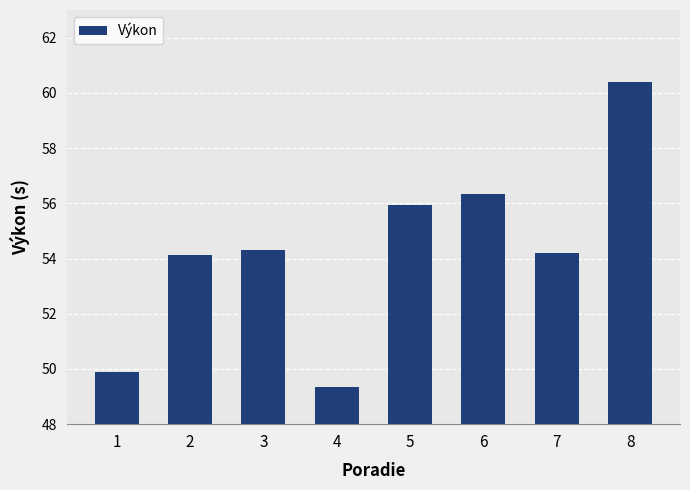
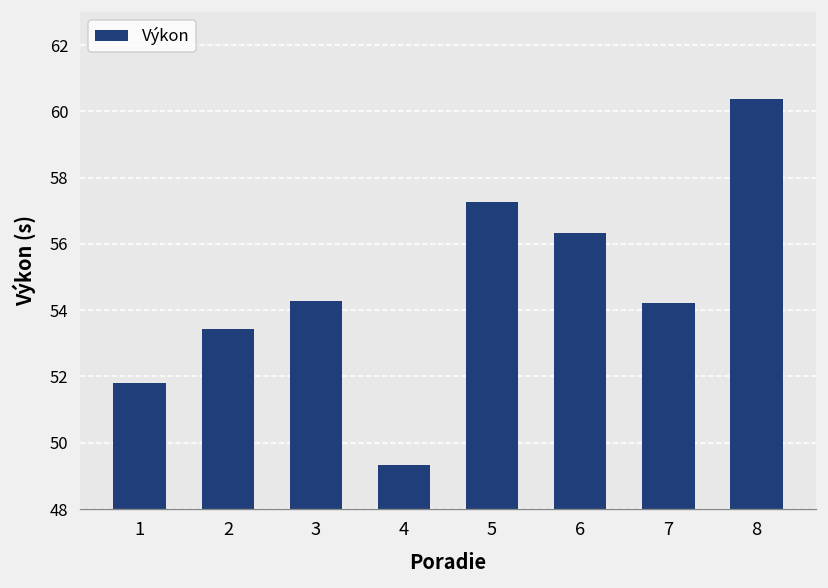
1: 49.9 -> 51.8
2: 54.1 -> 53.4
5: 55.9 -> 57.3
